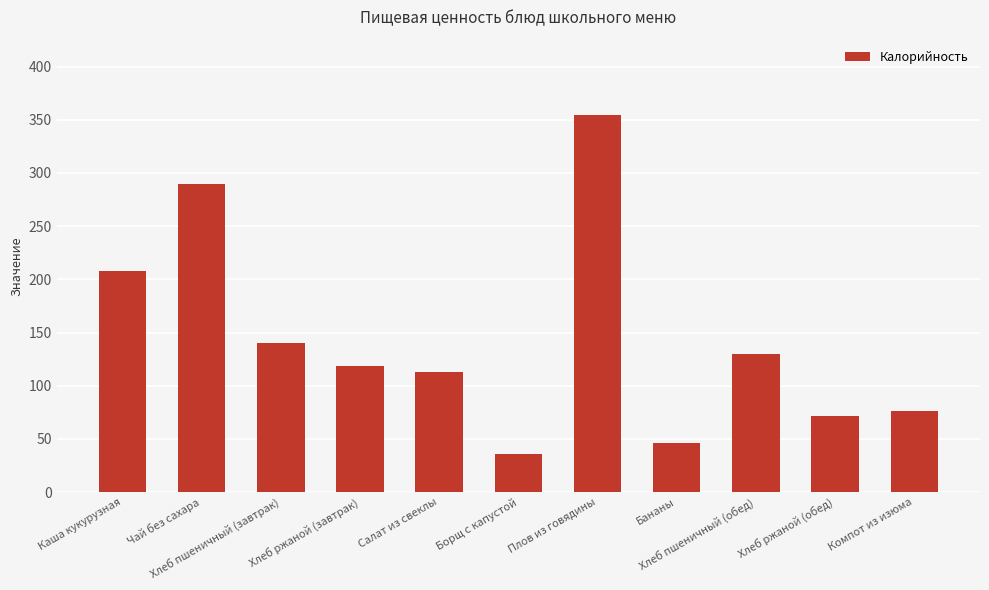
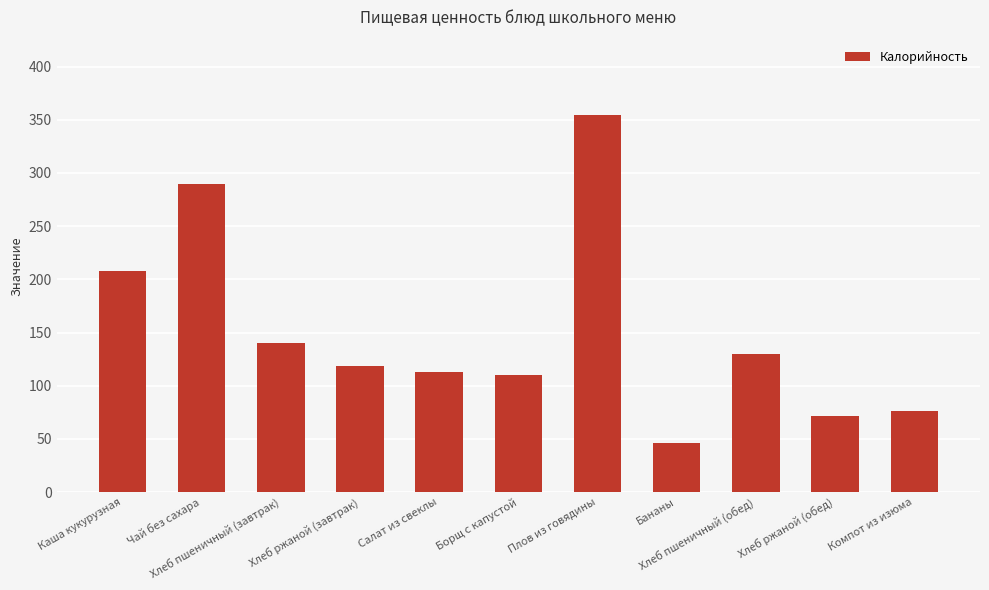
Борщ с капустой: 36 -> 110
